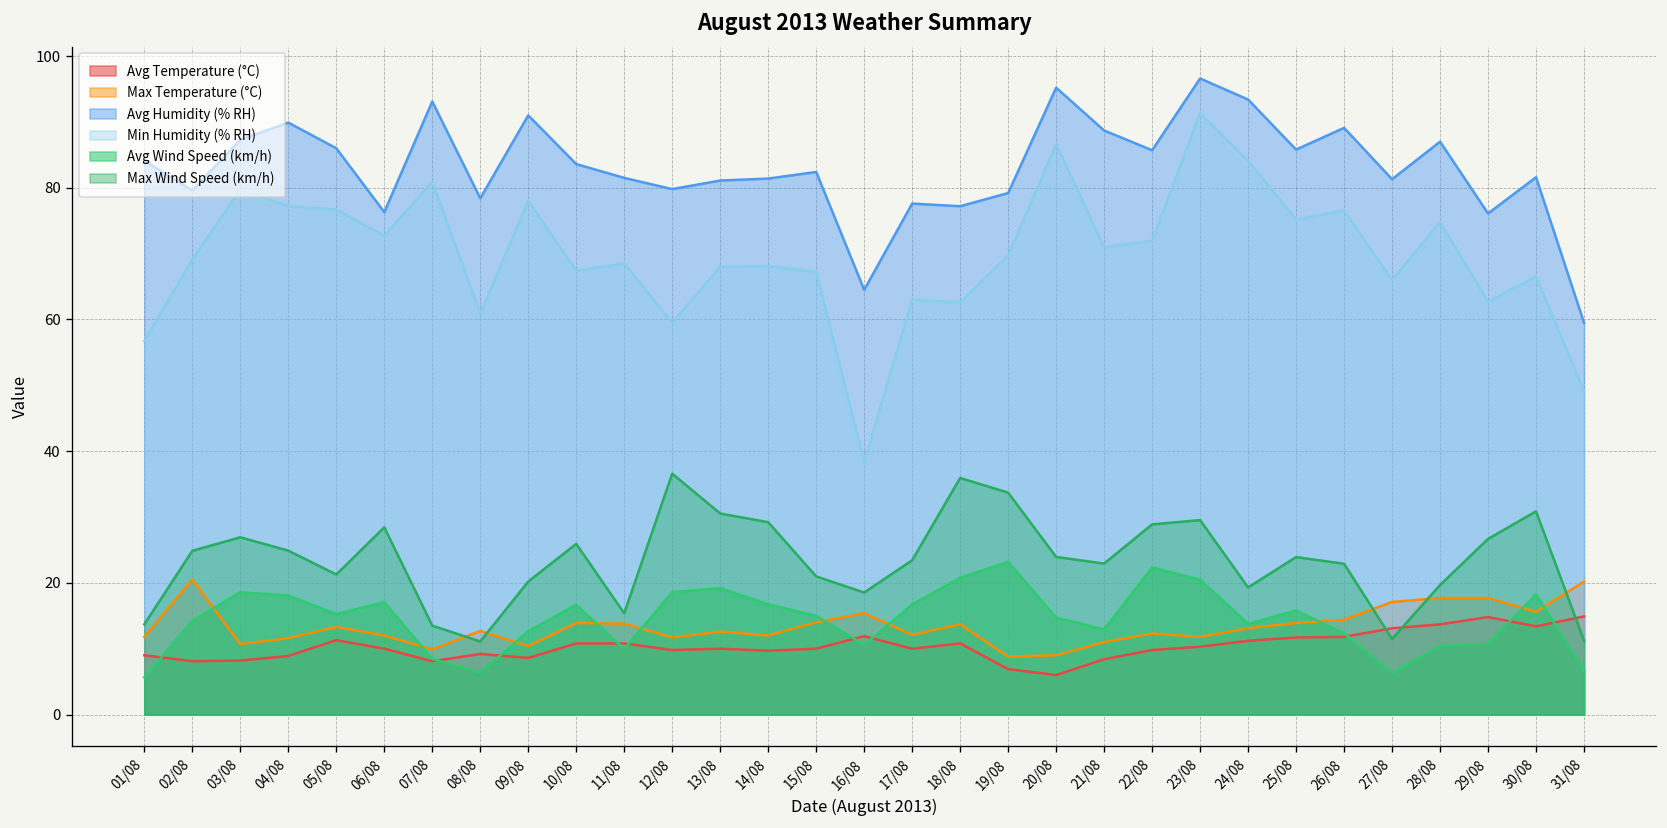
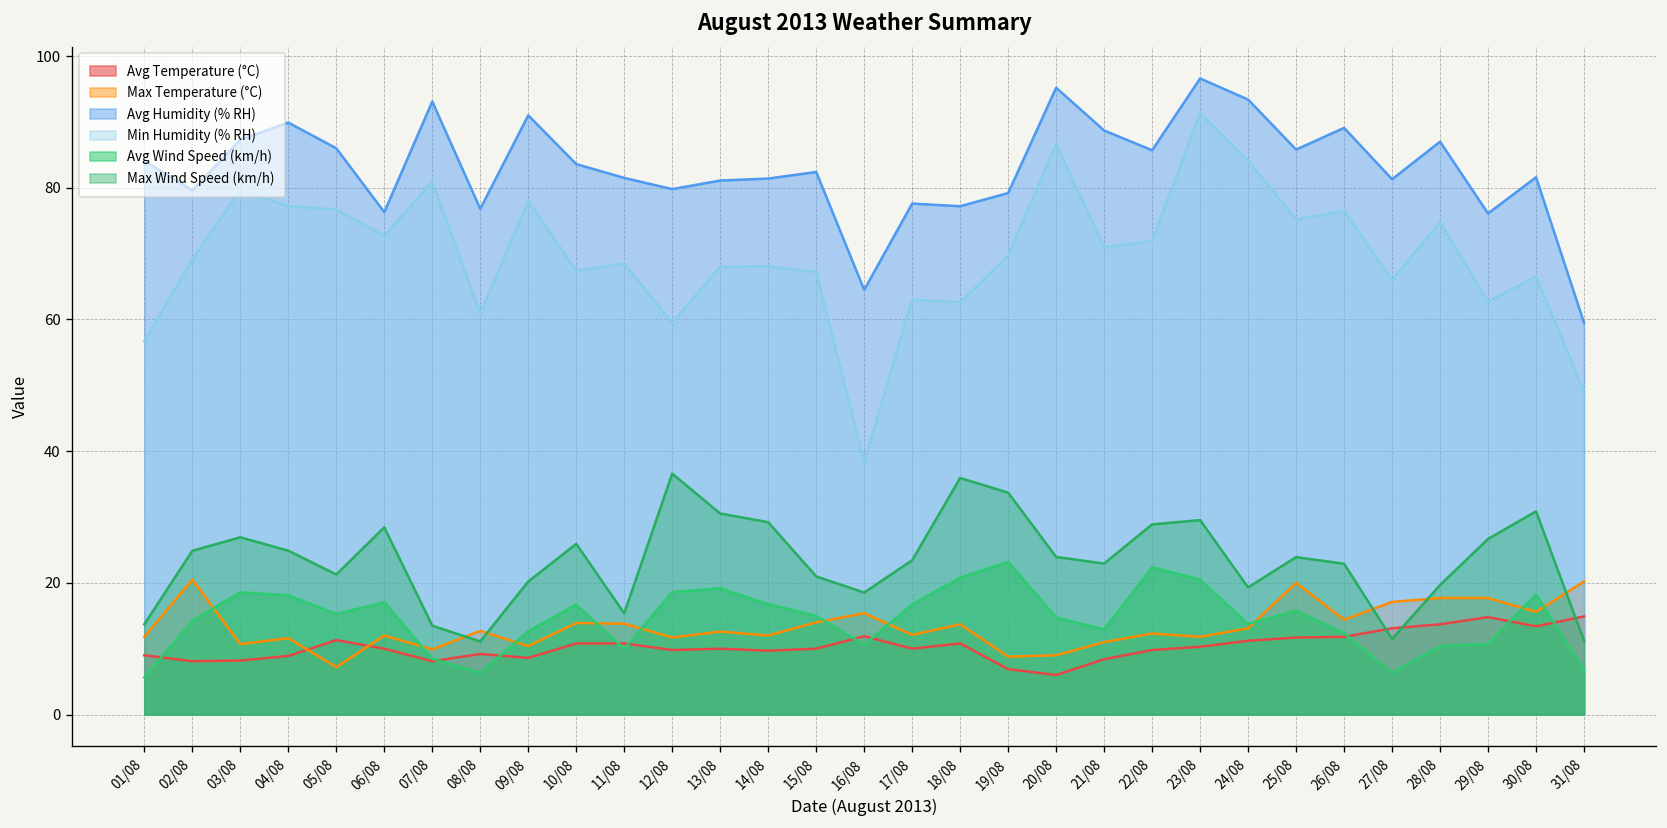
Max Temperature (°C), 05/08: 13 -> 7
Avg Humidity (% RH), 08/08: 78 -> 77
Max Temperature (°C), 25/08: 14 -> 20
